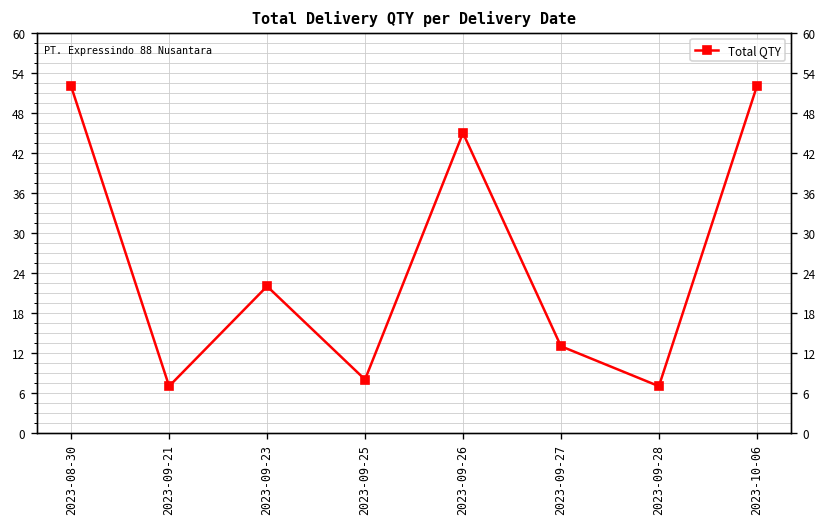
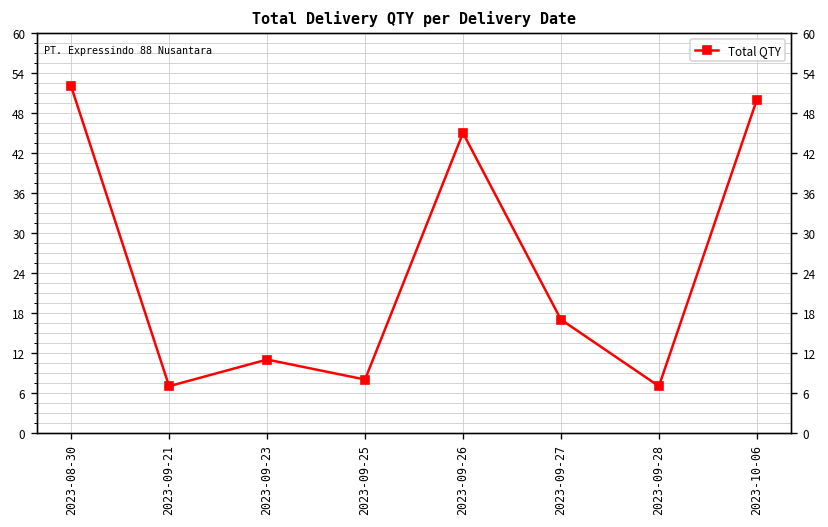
2023-09-23: 22 -> 11
2023-09-27: 13 -> 17
2023-10-06: 52 -> 50
